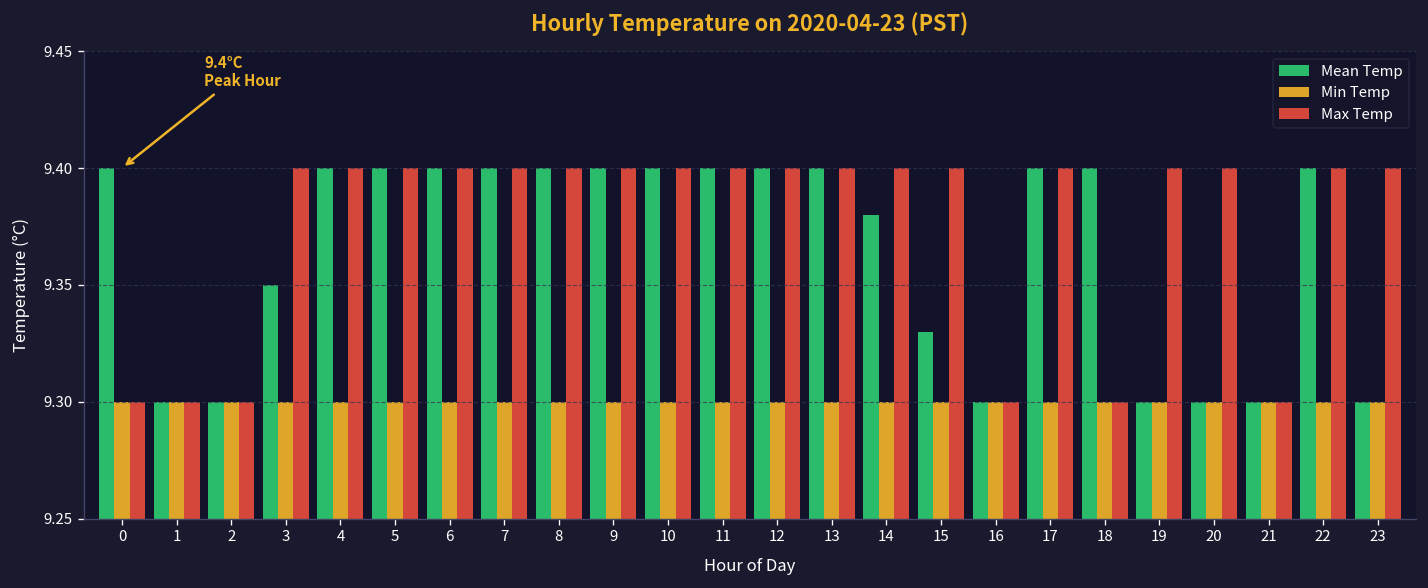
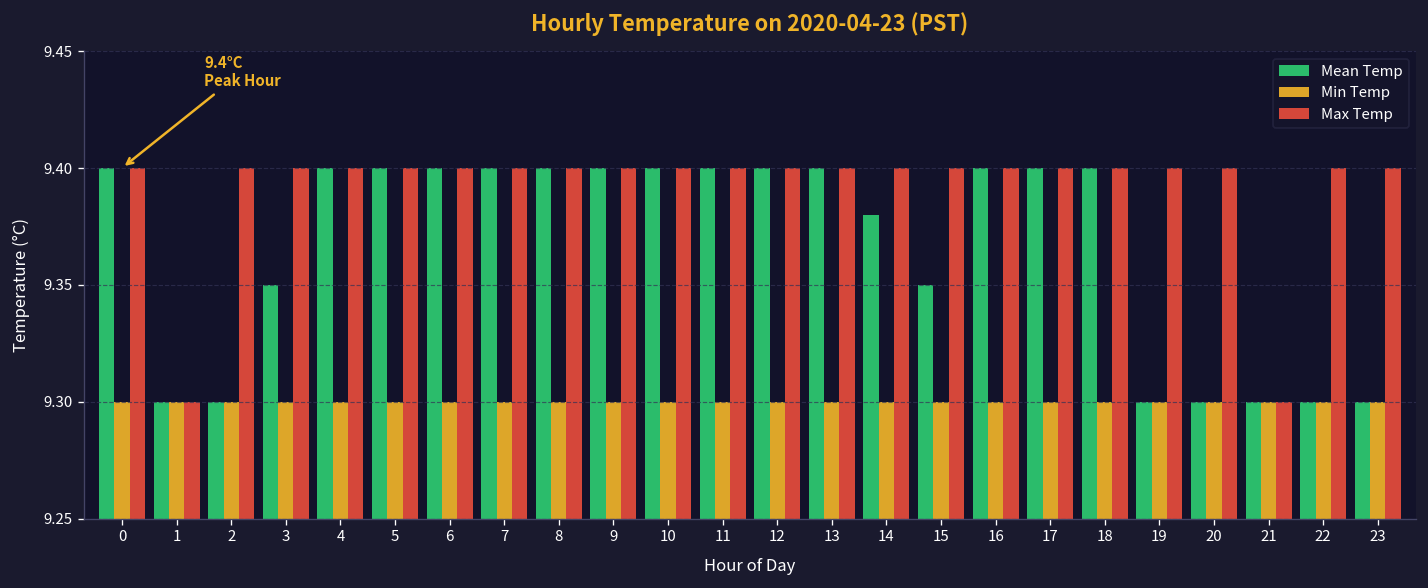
Max Temp, 0: 9.3 -> 9.4
Max Temp, 2: 9.3 -> 9.4
Mean Temp, 15: 9.33 -> 9.35
Mean Temp, 16: 9.3 -> 9.4
Max Temp, 16: 9.3 -> 9.4
Max Temp, 18: 9.3 -> 9.4
Mean Temp, 22: 9.4 -> 9.3
